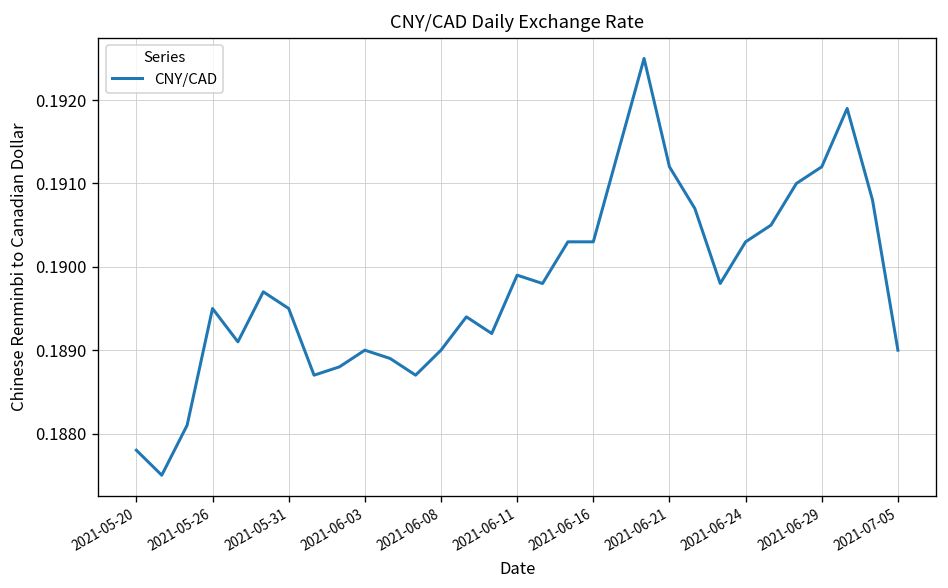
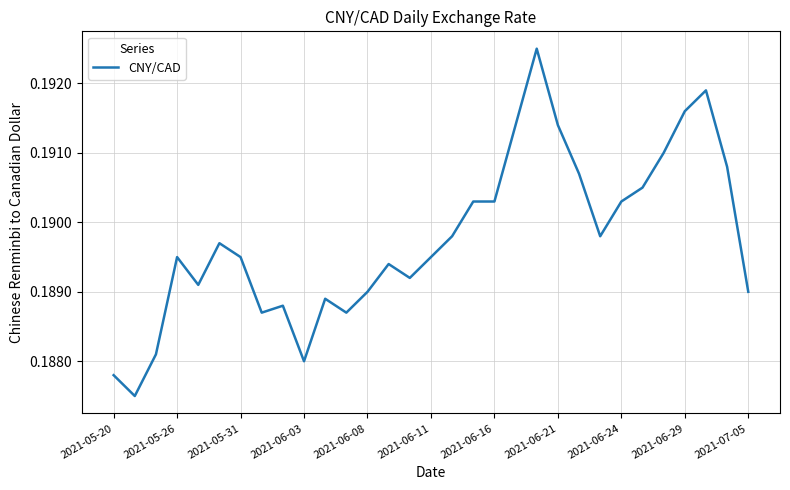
2021-06-03: 0.189 -> 0.188
2021-06-11: 0.1899 -> 0.1895
2021-06-21: 0.1912 -> 0.1914
2021-06-29: 0.1912 -> 0.1916
